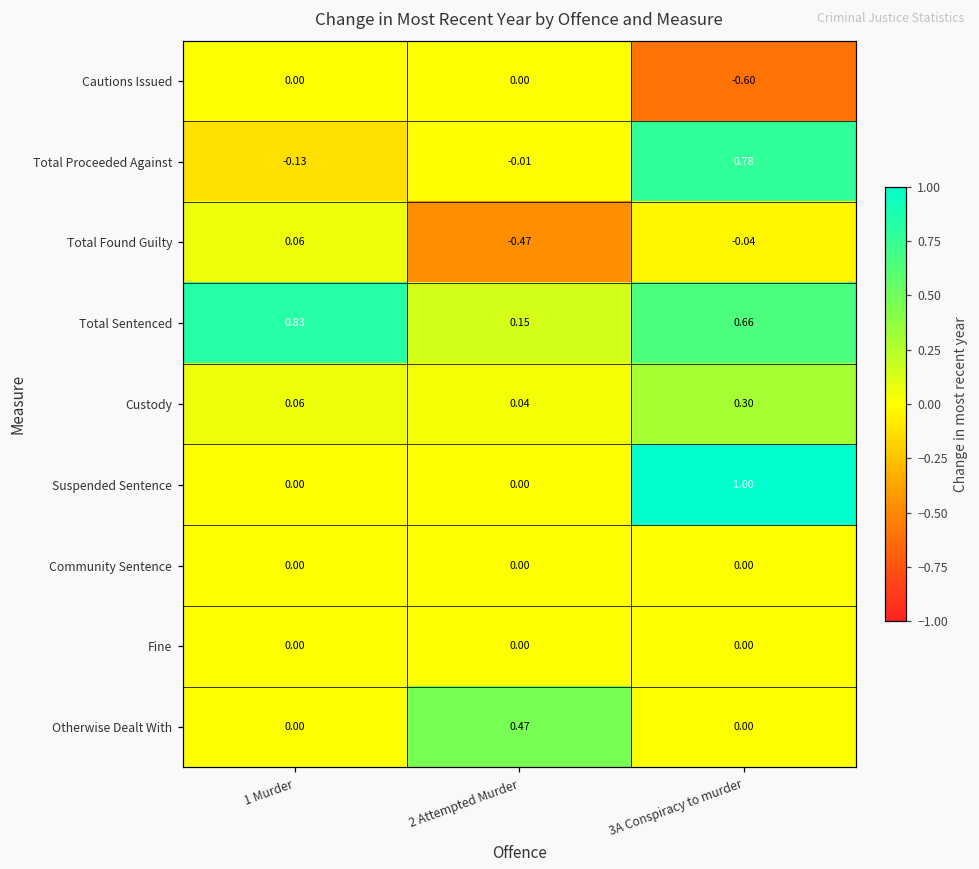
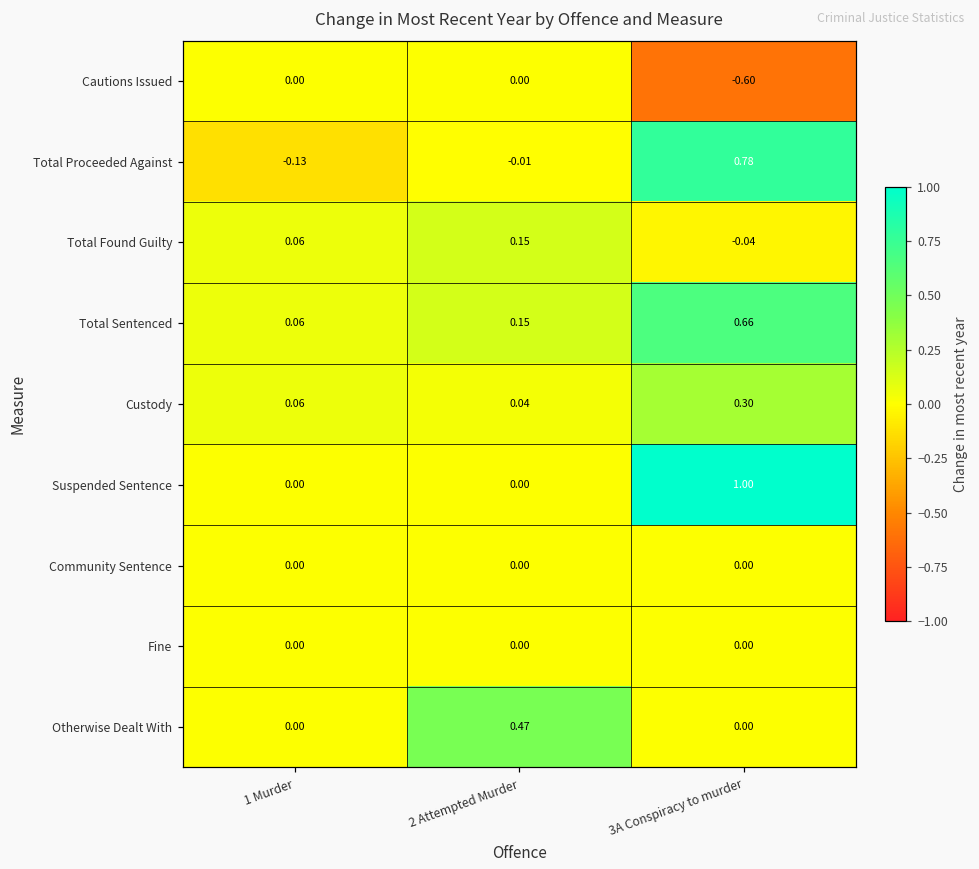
Total Found Guilty, 2 Attempted Murder: -0.47 -> 0.15
Total Sentenced, 1 Murder: 0.83 -> 0.06
